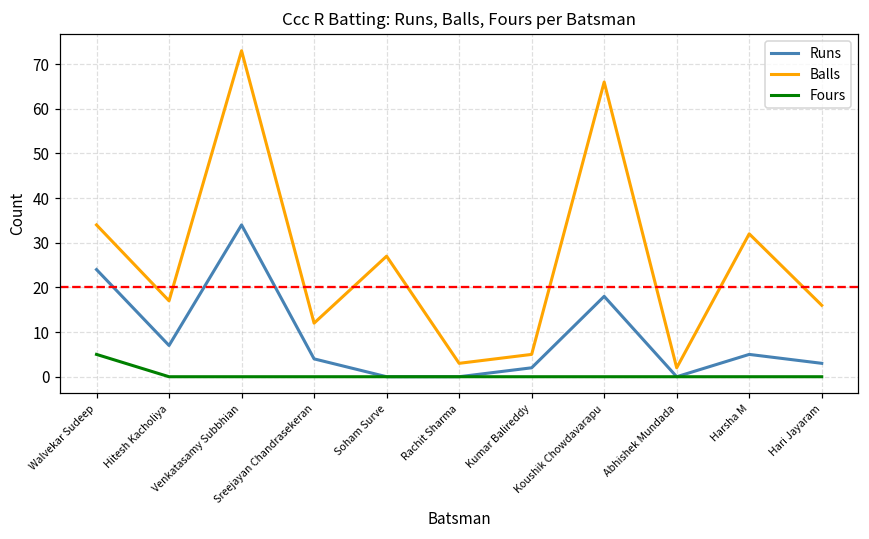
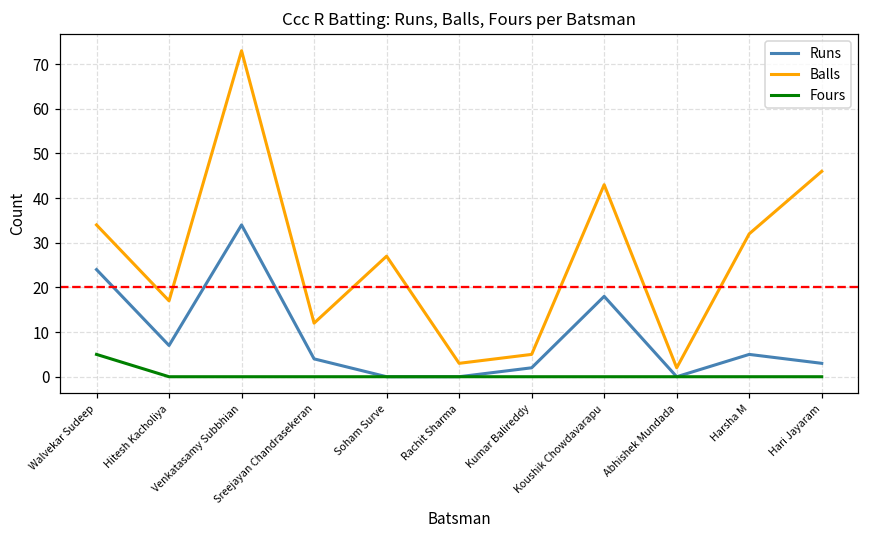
Balls, Koushik Chowdavarapu: 66 -> 43
Balls, Hari Jayaram: 16 -> 46
